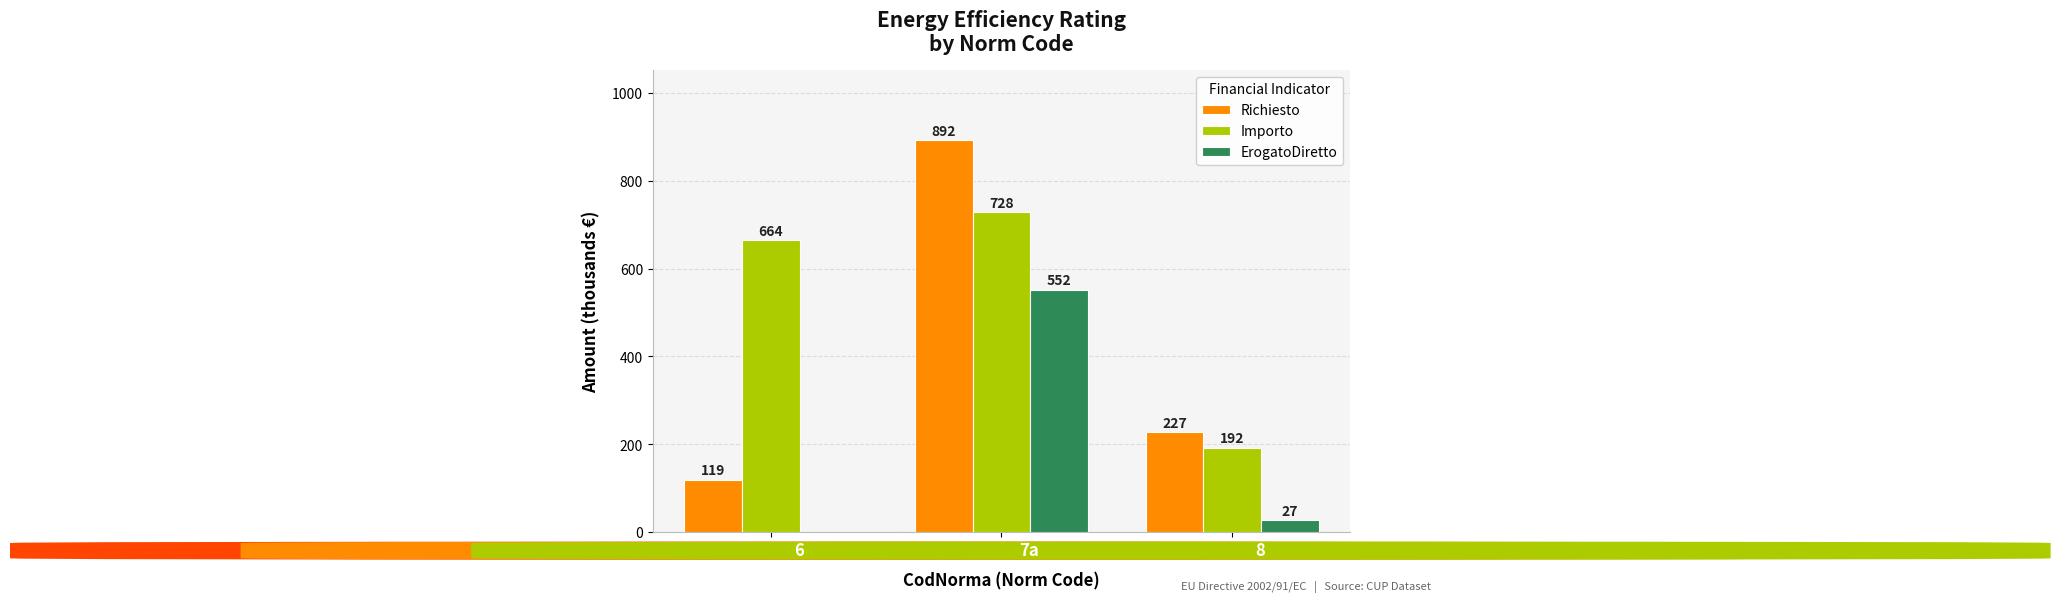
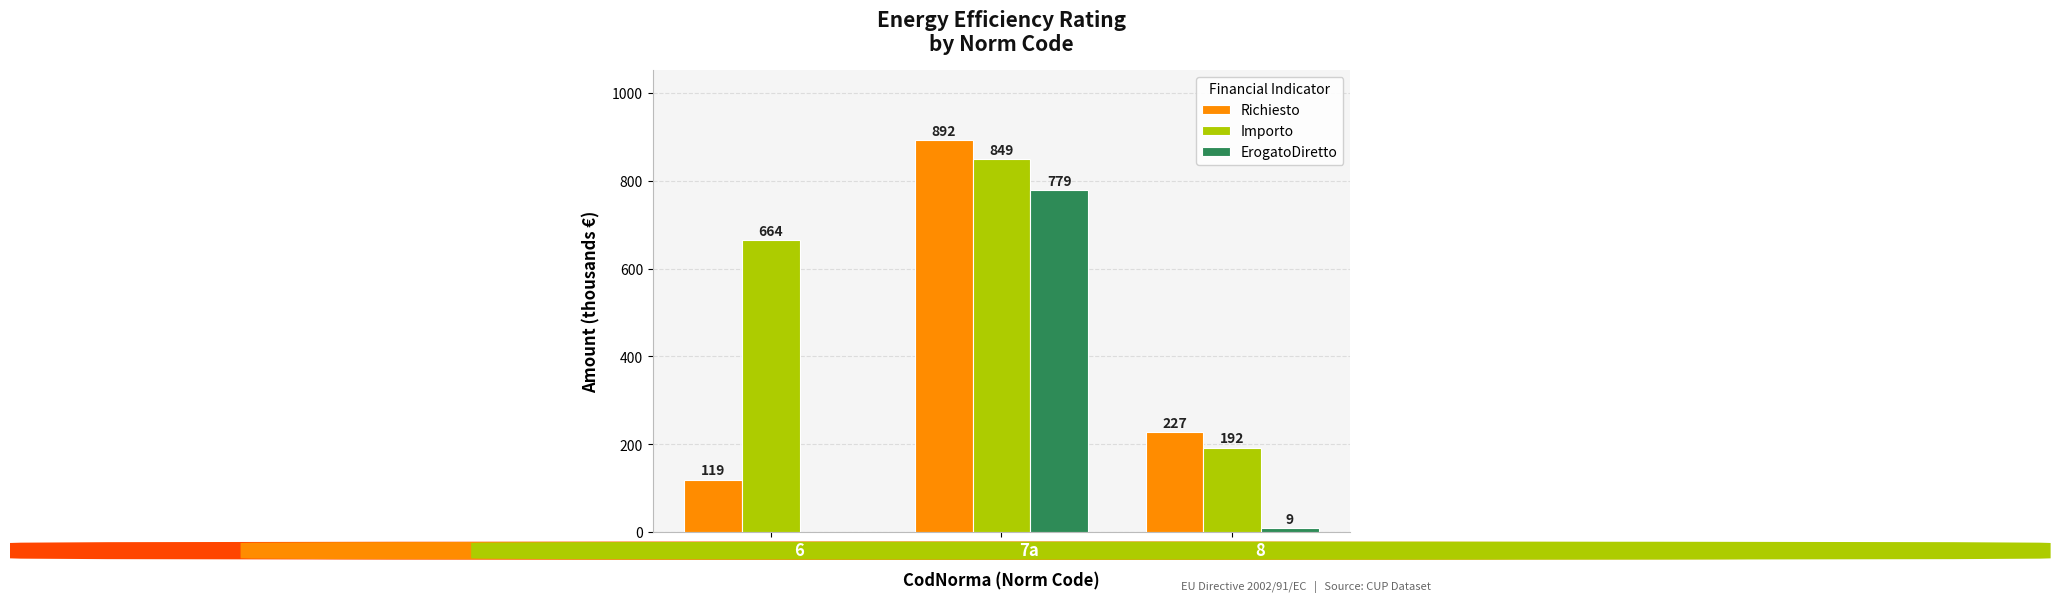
Importo, 7a: 728 -> 849
ErogatoDiretto, 7a: 552 -> 779
ErogatoDiretto, 8: 27 -> 9
